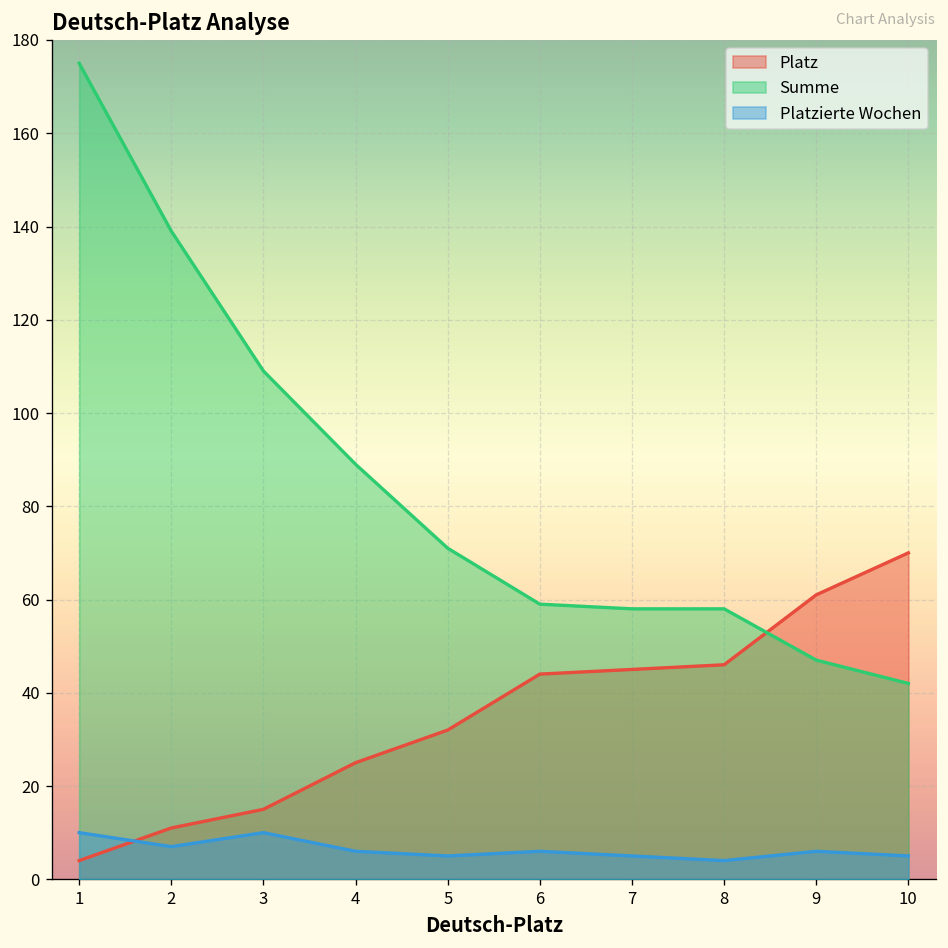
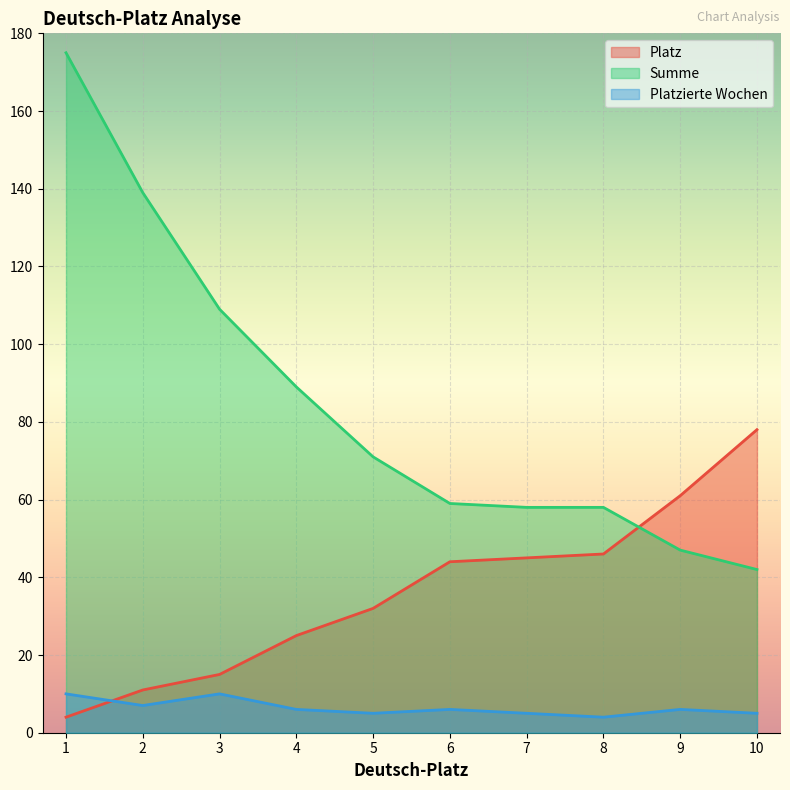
Platz, 10: 70 -> 78
